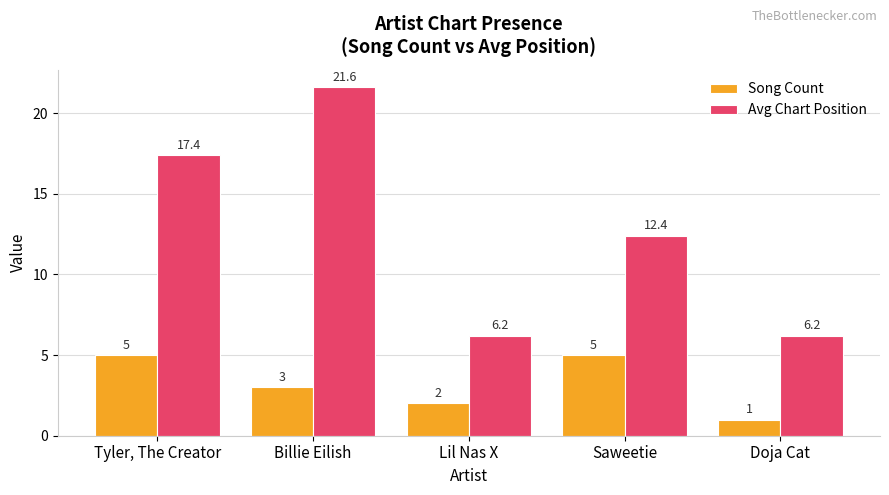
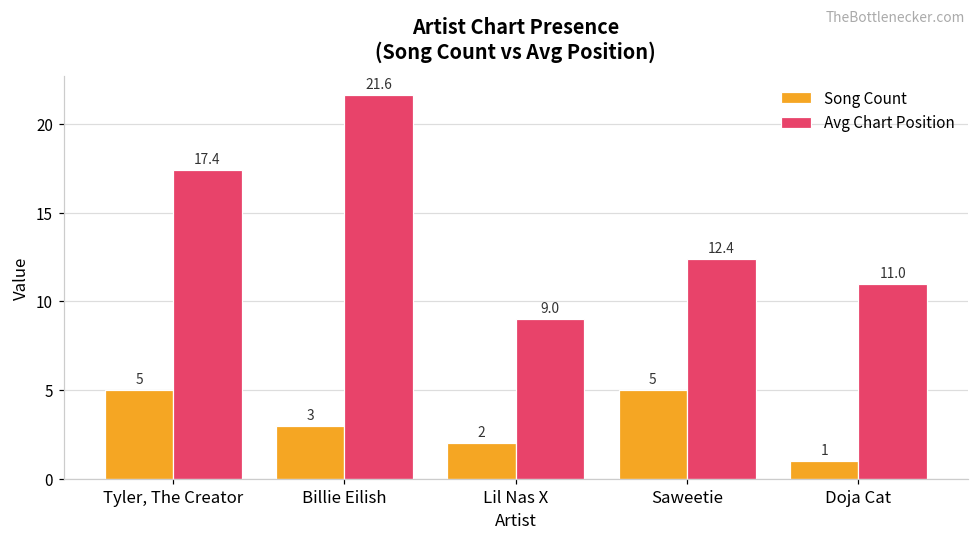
Avg Chart Position, Lil Nas X: 6.2 -> 9.0
Avg Chart Position, Doja Cat: 6.2 -> 11.0
